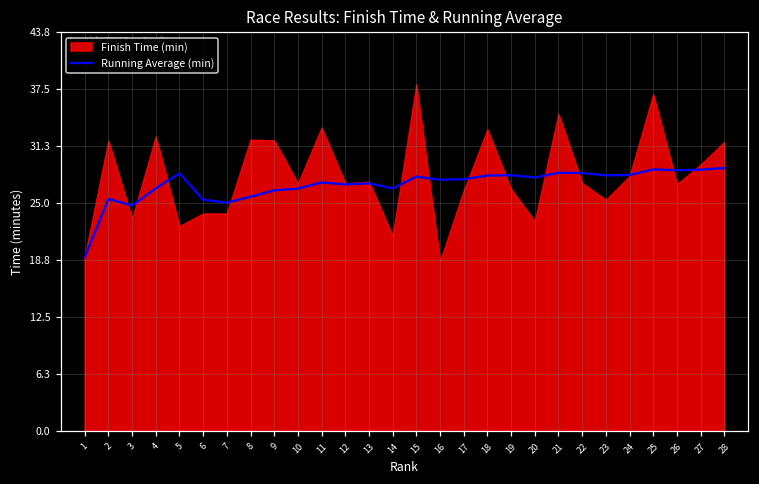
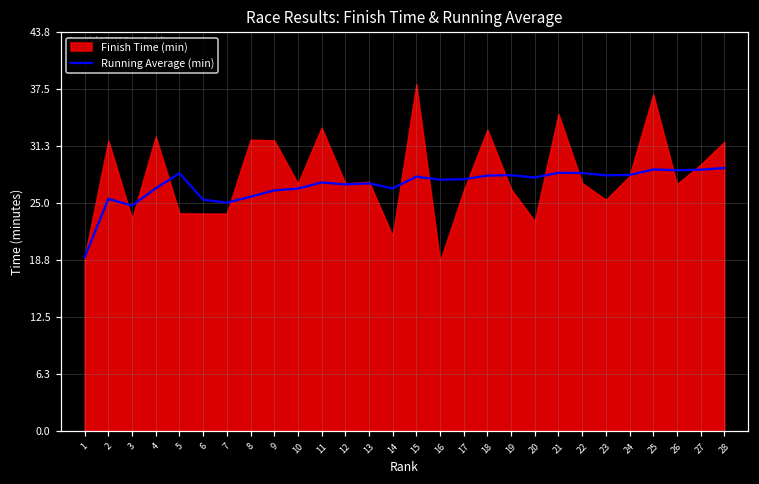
Finish Time (min), 5: 23 -> 24
